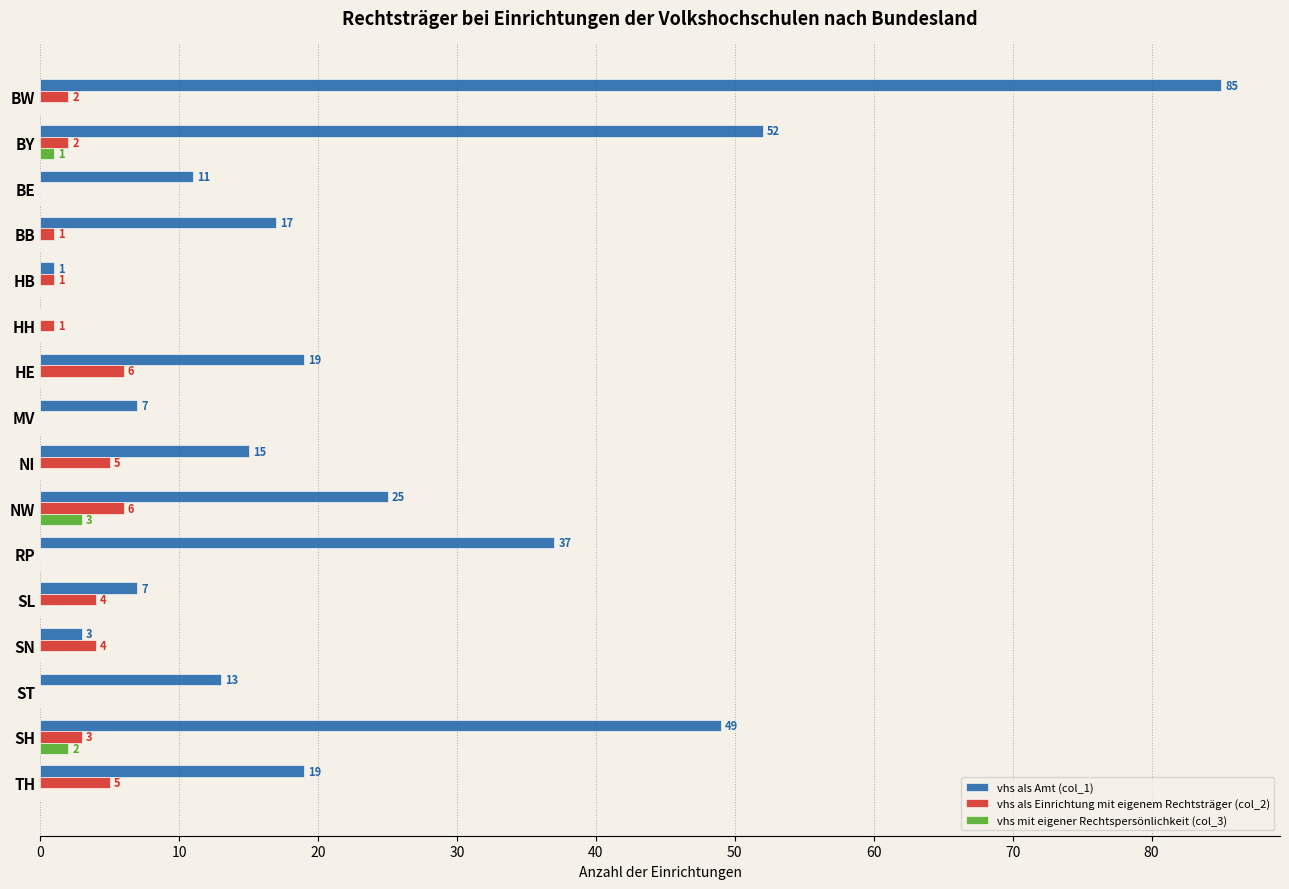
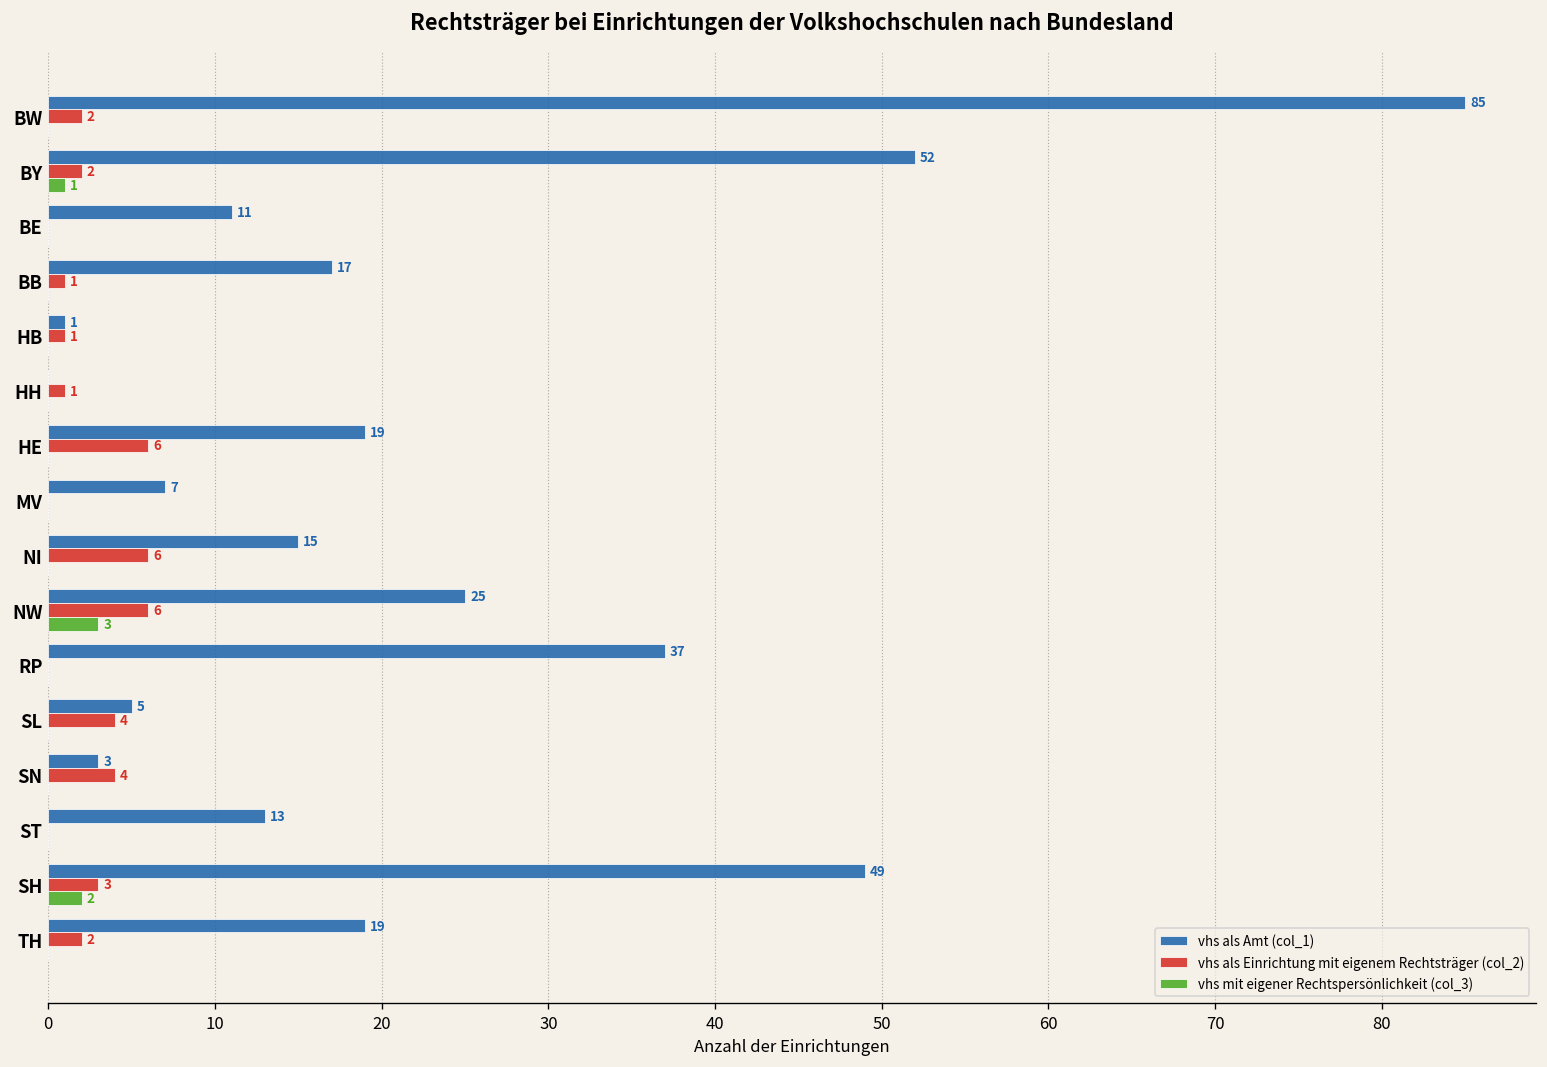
vhs als Einrichtung mit eigenem Rechtsträger (col_2), NI: 5 -> 6
vhs als Amt (col_1), SL: 7 -> 5
vhs als Einrichtung mit eigenem Rechtsträger (col_2), TH: 5 -> 2
